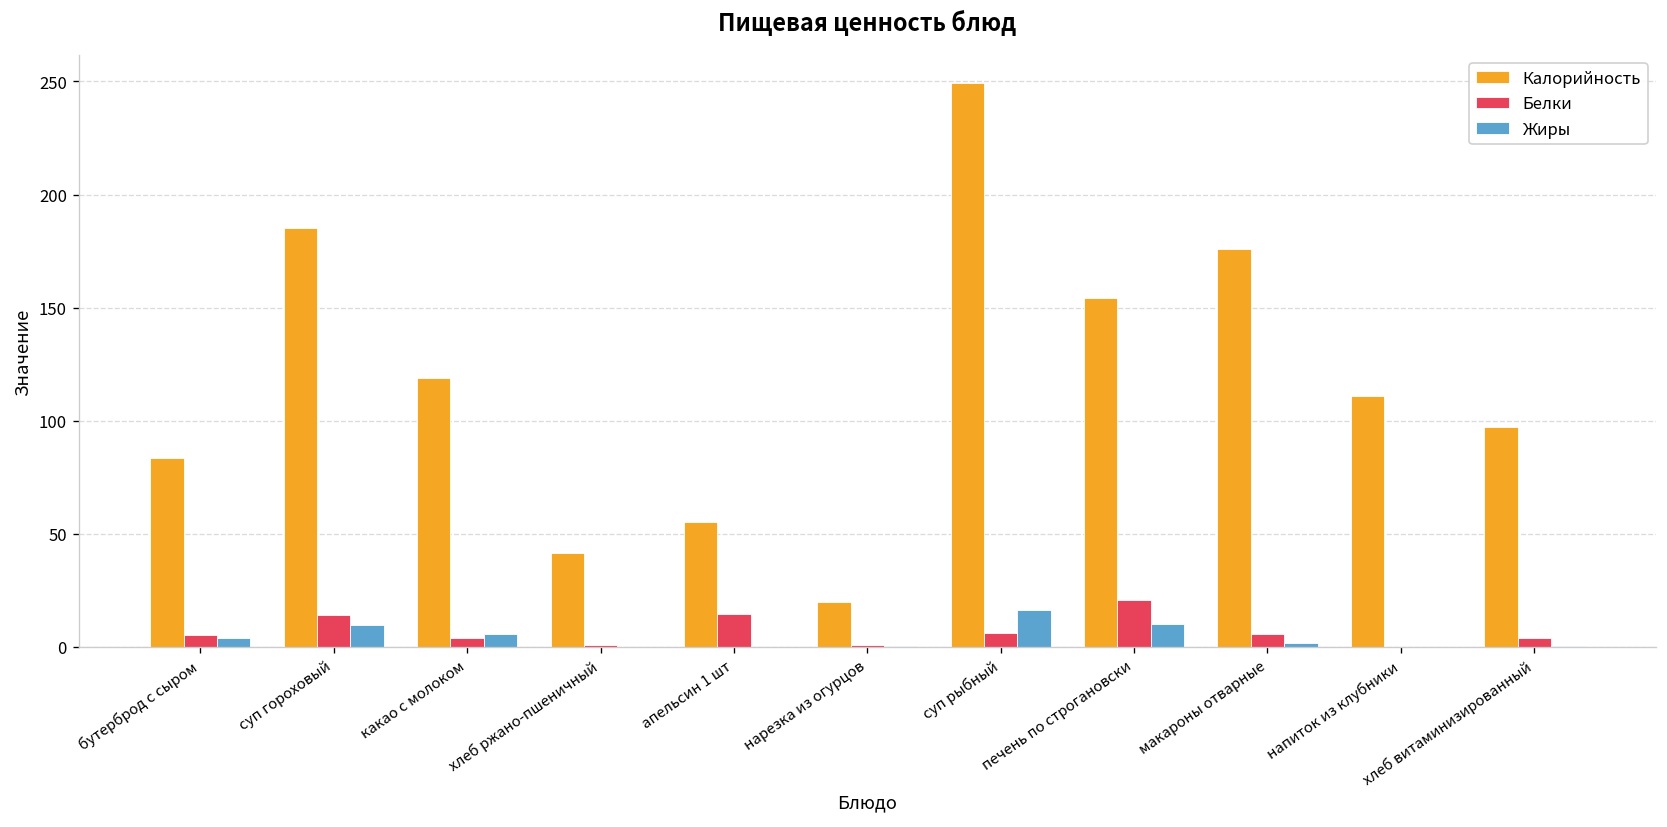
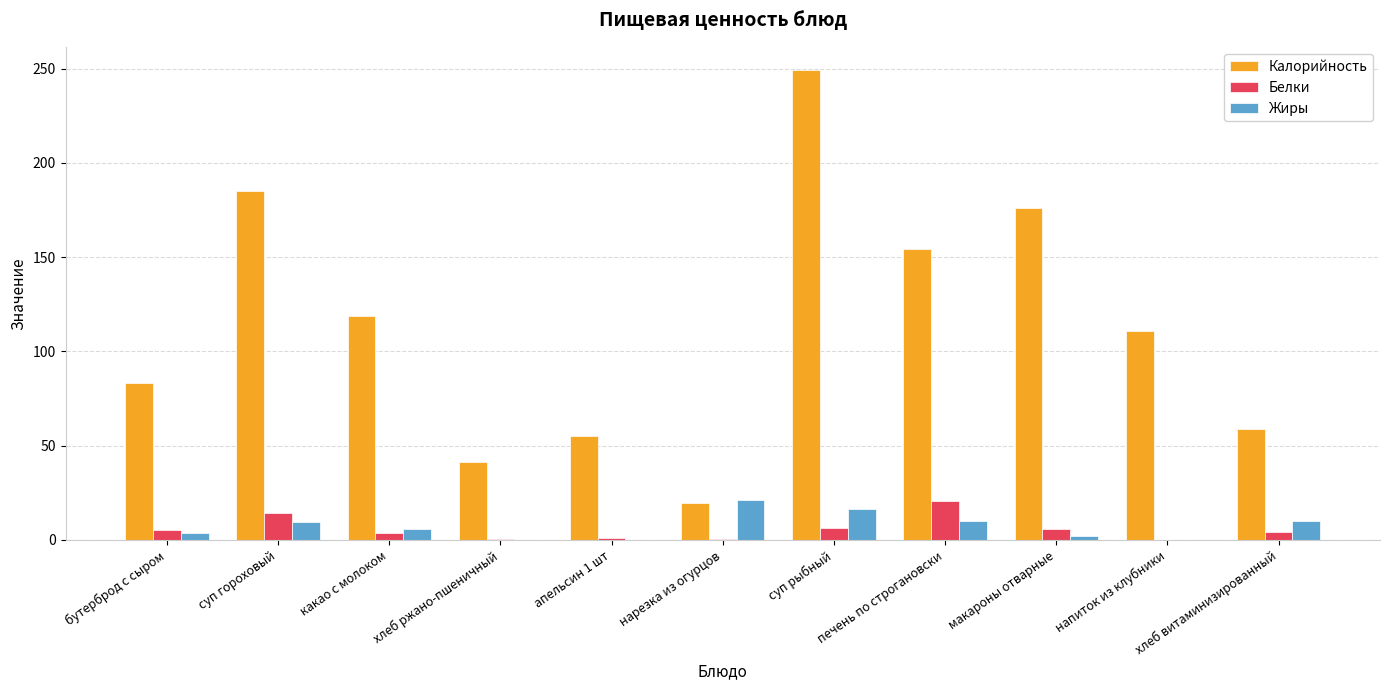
Белки, апельсин 1 шт: 15 -> 1
Жиры, нарезка из огурцов: 0 -> 21
Калорийность, хлеб витаминизированный: 97 -> 59
Жиры, хлеб витаминизированный: 1 -> 10
